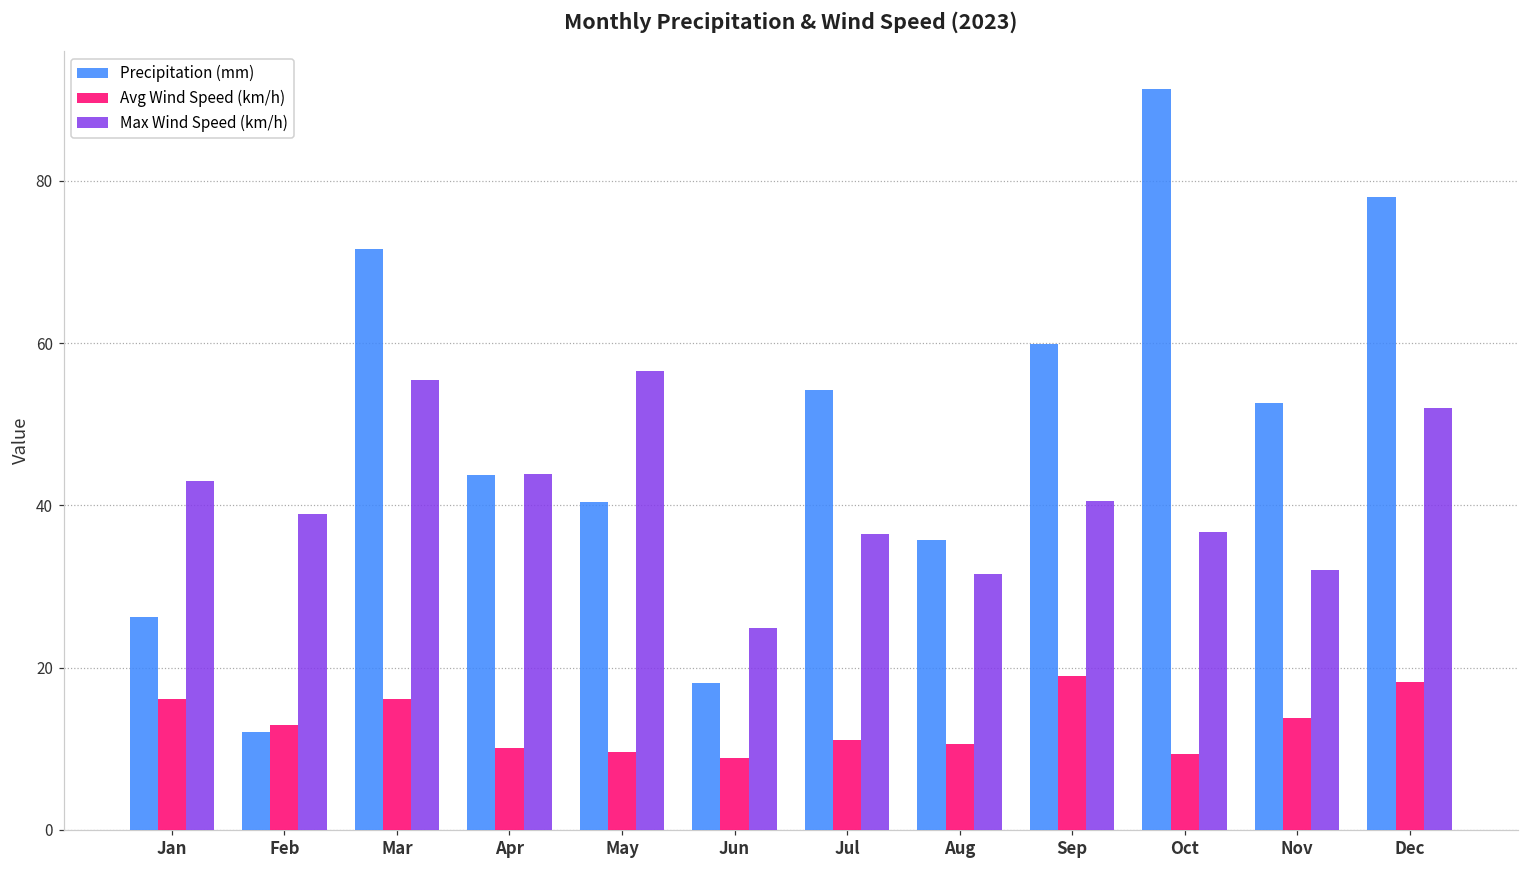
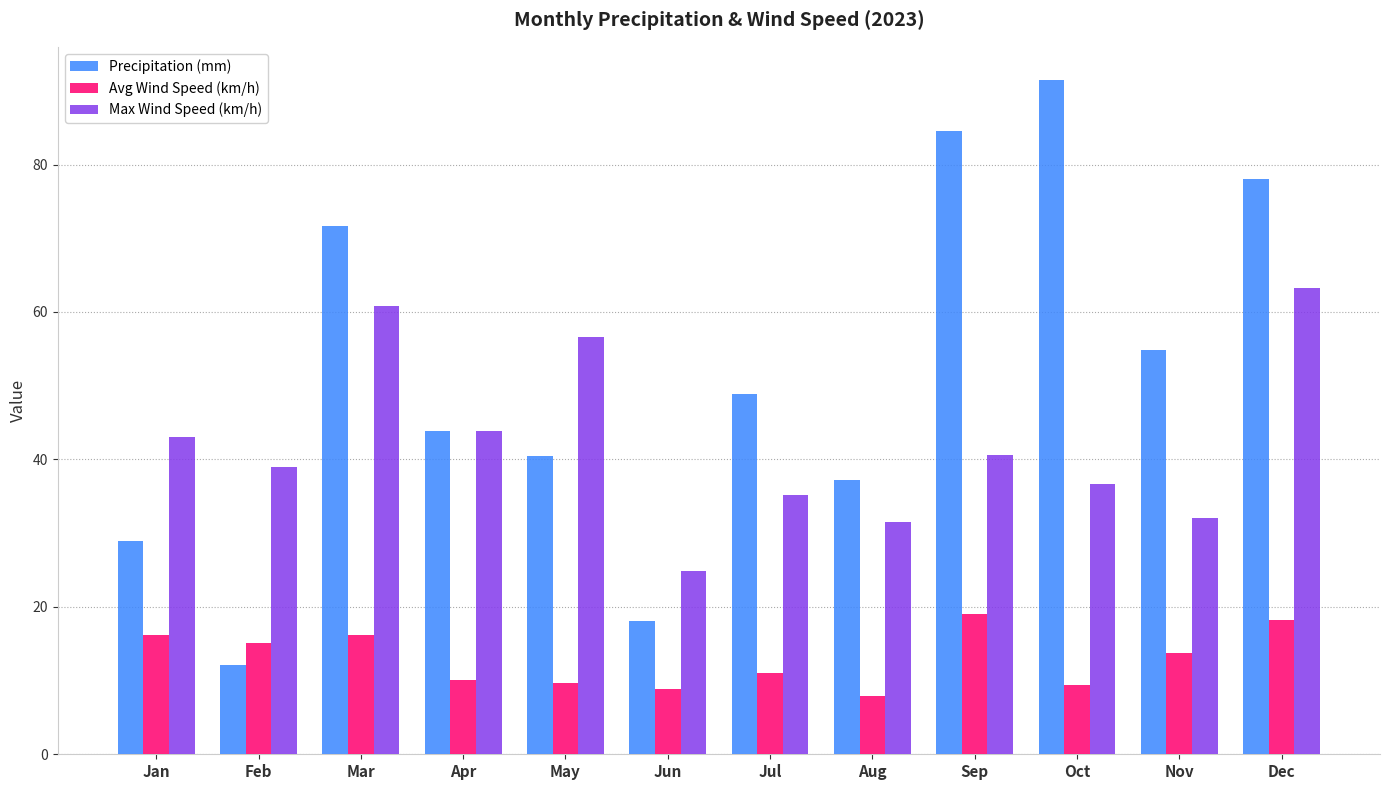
Precipitation (mm), Jan: 26 -> 29
Avg Wind Speed (km/h), Feb: 13 -> 15
Max Wind Speed (km/h), Mar: 55 -> 61
Precipitation (mm), Jul: 54 -> 49
Max Wind Speed (km/h), Jul: 36 -> 35
Precipitation (mm), Aug: 36 -> 37
Avg Wind Speed (km/h), Aug: 11 -> 8
Precipitation (mm), Sep: 60 -> 85
Precipitation (mm), Nov: 53 -> 55
Max Wind Speed (km/h), Dec: 52 -> 63
